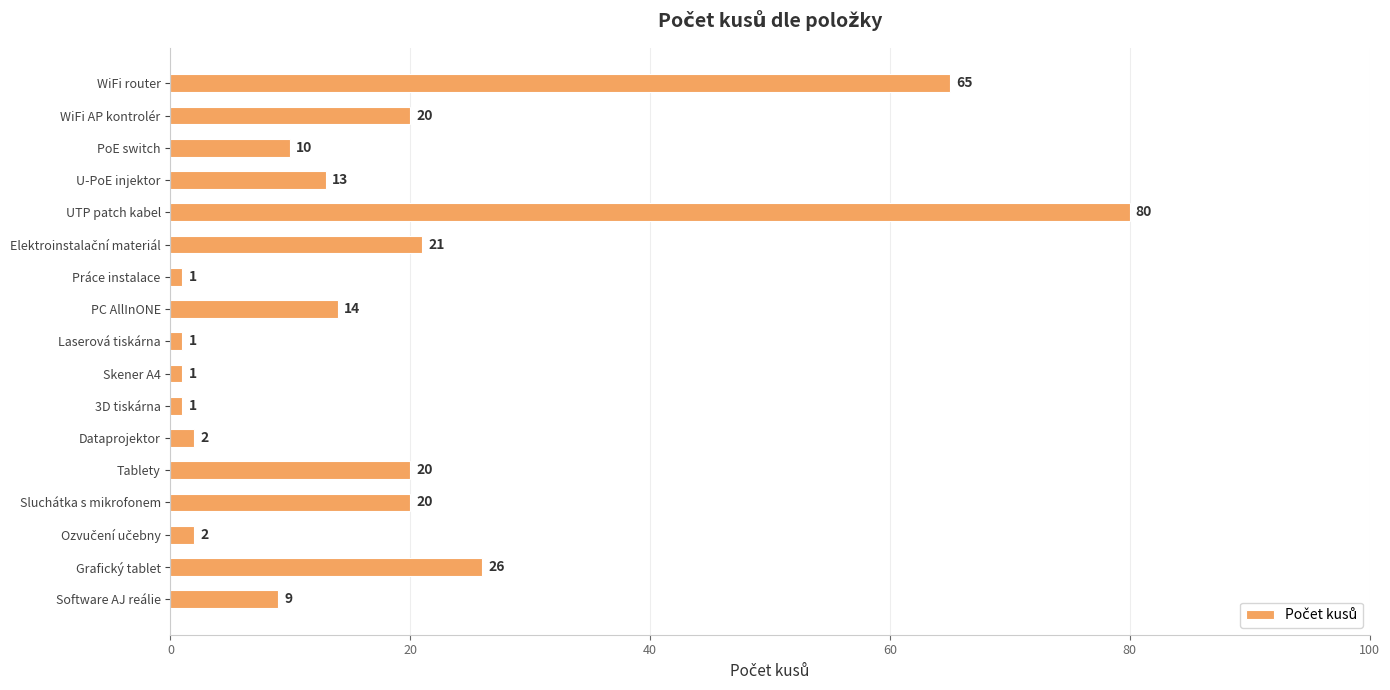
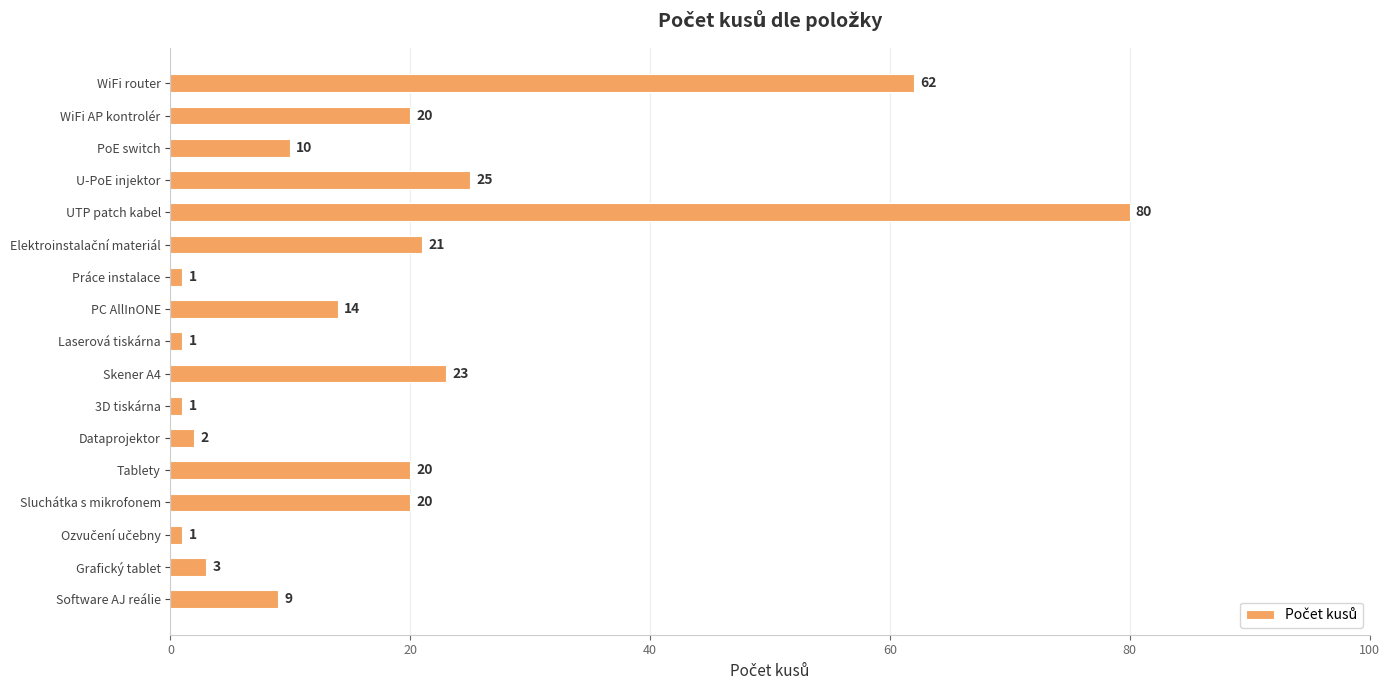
WiFi router: 65 -> 62
U-PoE injektor: 13 -> 25
Skener A4: 1 -> 23
Ozvučení učebny: 2 -> 1
Grafický tablet: 26 -> 3
